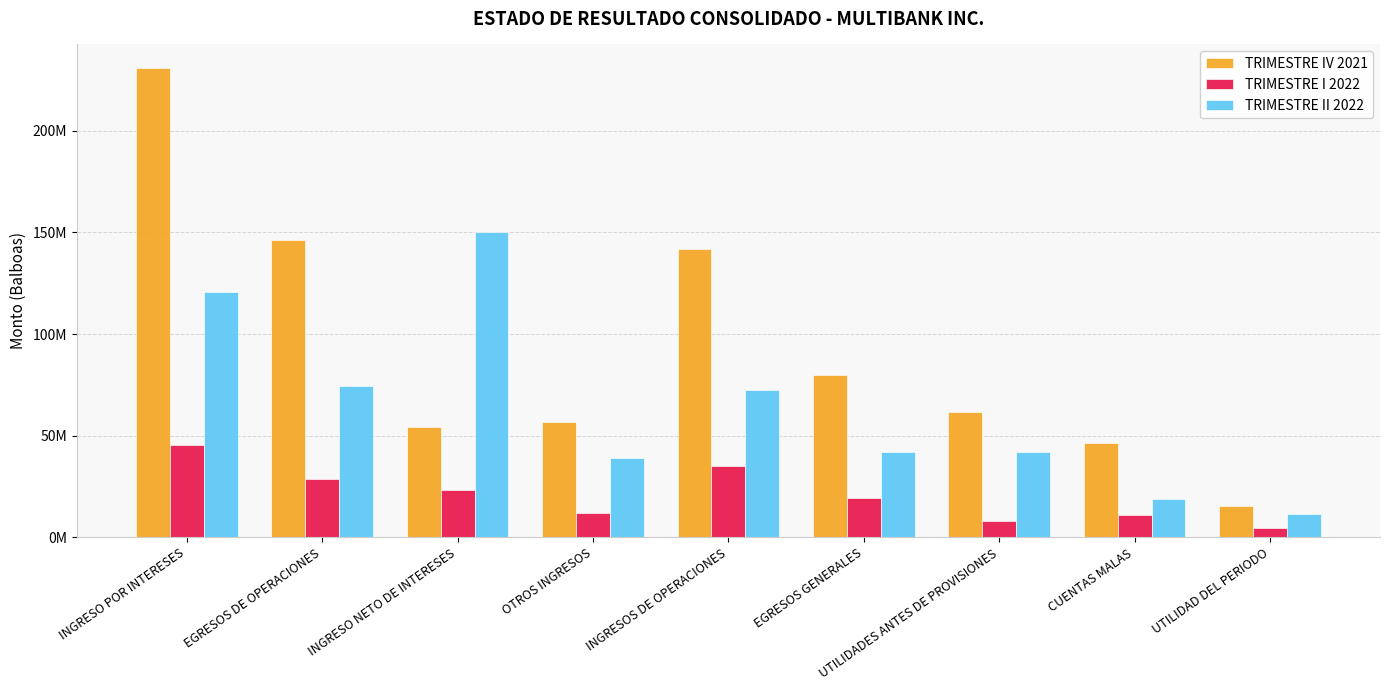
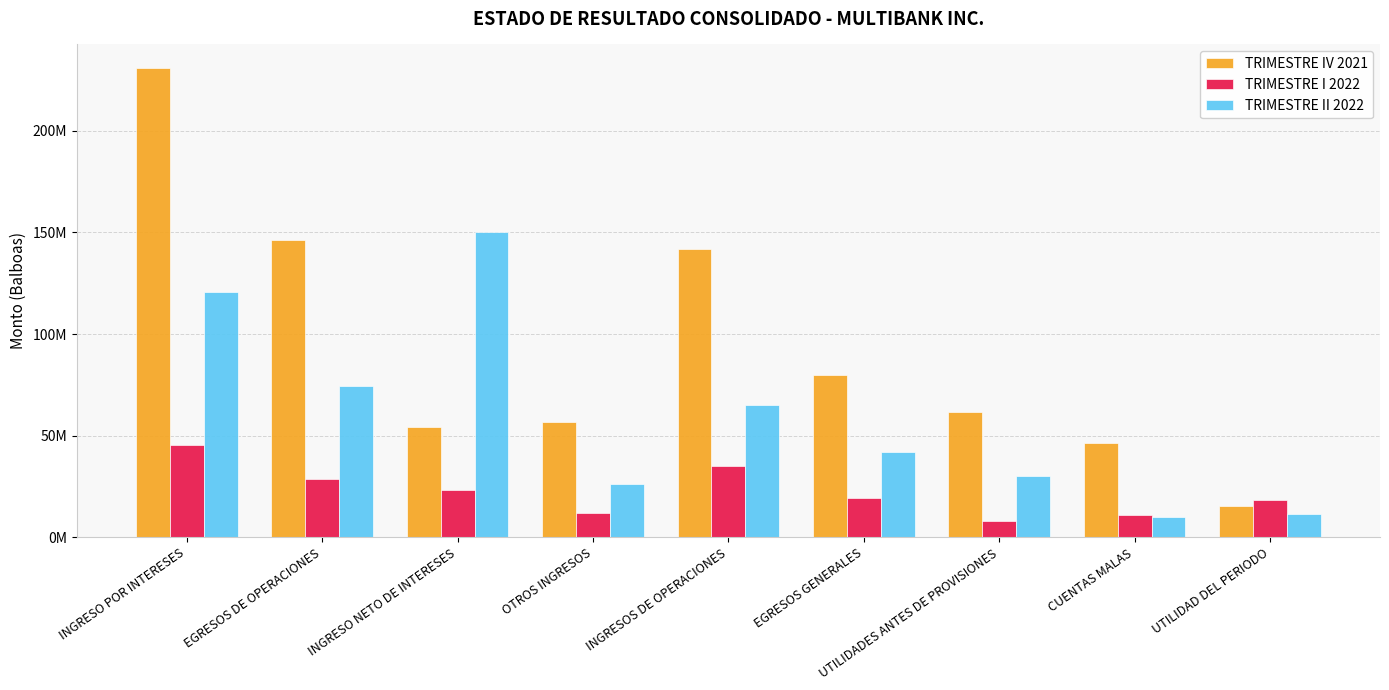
TRIMESTRE II 2022, OTROS INGRESOS: 39000000 -> 26000000
TRIMESTRE II 2022, INGRESOS DE OPERACIONES: 72000000 -> 65000000
TRIMESTRE II 2022, UTILIDADES ANTES DE PROVISIONES: 42000000 -> 30000000
TRIMESTRE II 2022, CUENTAS MALAS: 19000000 -> 10000000
TRIMESTRE I 2022, UTILIDAD DEL PERIODO: 5000000 -> 18000000
